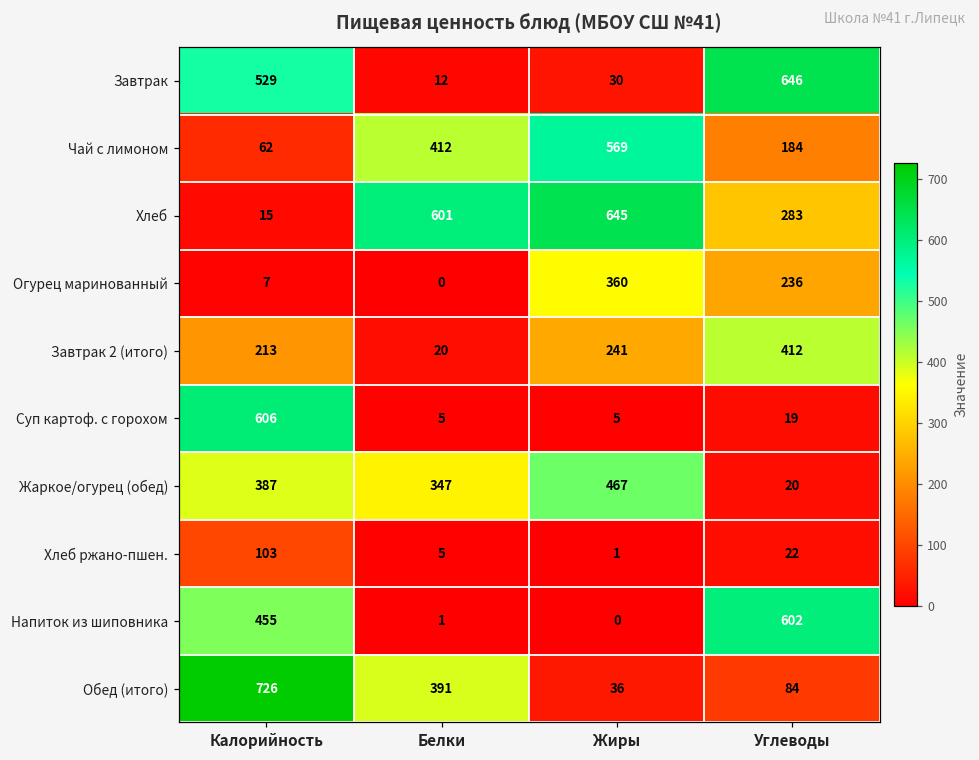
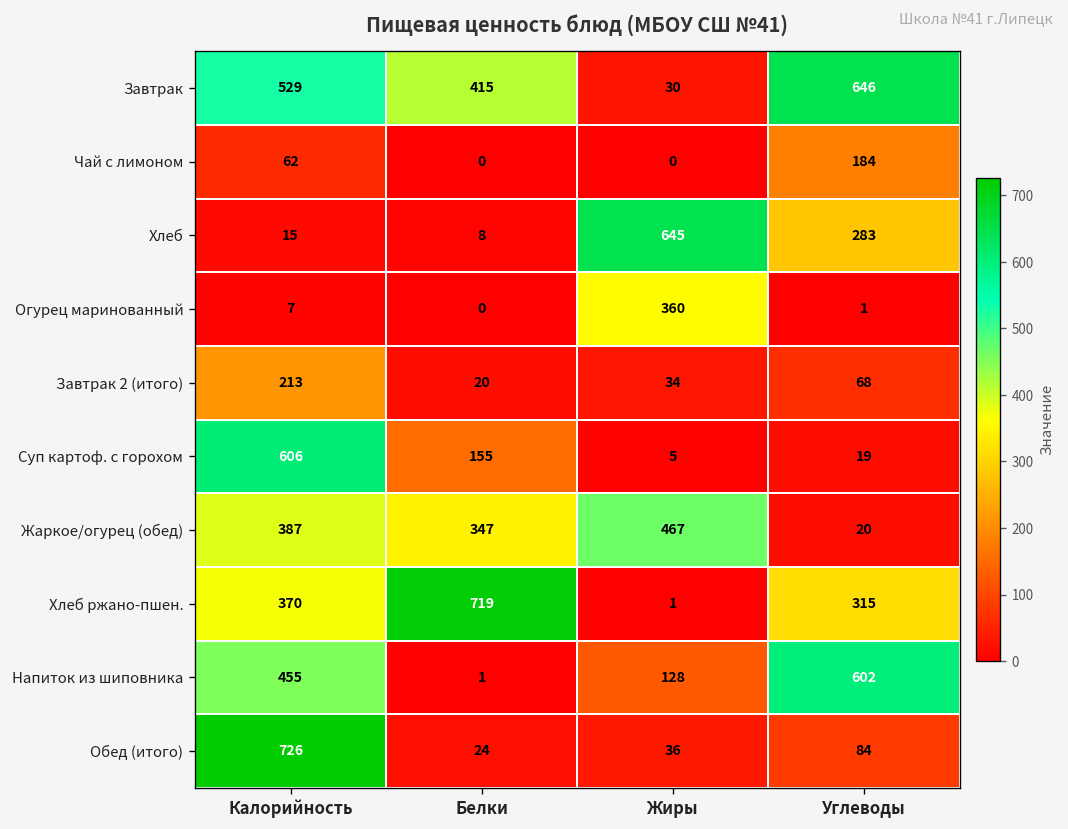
Завтрак, Белки: 12 -> 415
Чай с лимоном, Белки: 412 -> 0
Чай с лимоном, Жиры: 569 -> 0
Хлеб, Белки: 601 -> 8
Огурец маринованный, Углеводы: 236 -> 1
Завтрак 2 (итого), Жиры: 241 -> 34
Завтрак 2 (итого), Углеводы: 412 -> 68
Суп картоф. с горохом, Белки: 5 -> 155
Хлеб ржано-пшен., Калорийность: 103 -> 370
Хлеб ржано-пшен., Белки: 5 -> 719
Хлеб ржано-пшен., Углеводы: 22 -> 315
Напиток из шиповника, Жиры: 0 -> 128
Обед (итого), Белки: 391 -> 24
